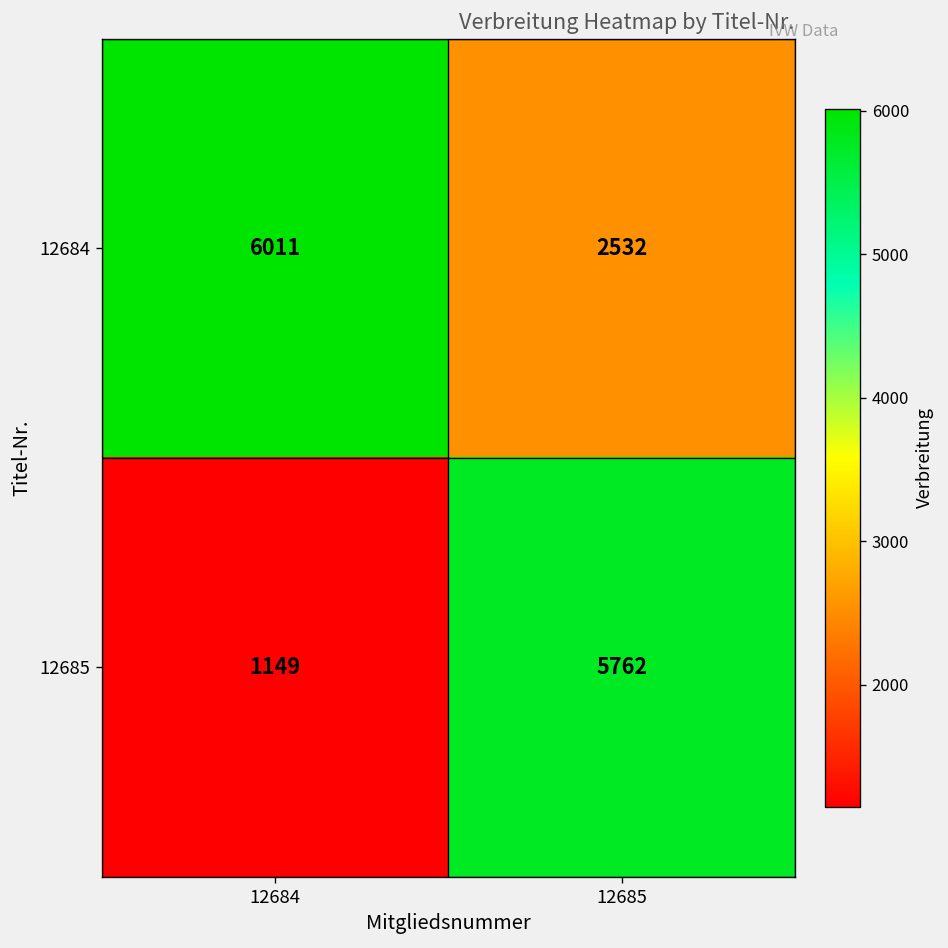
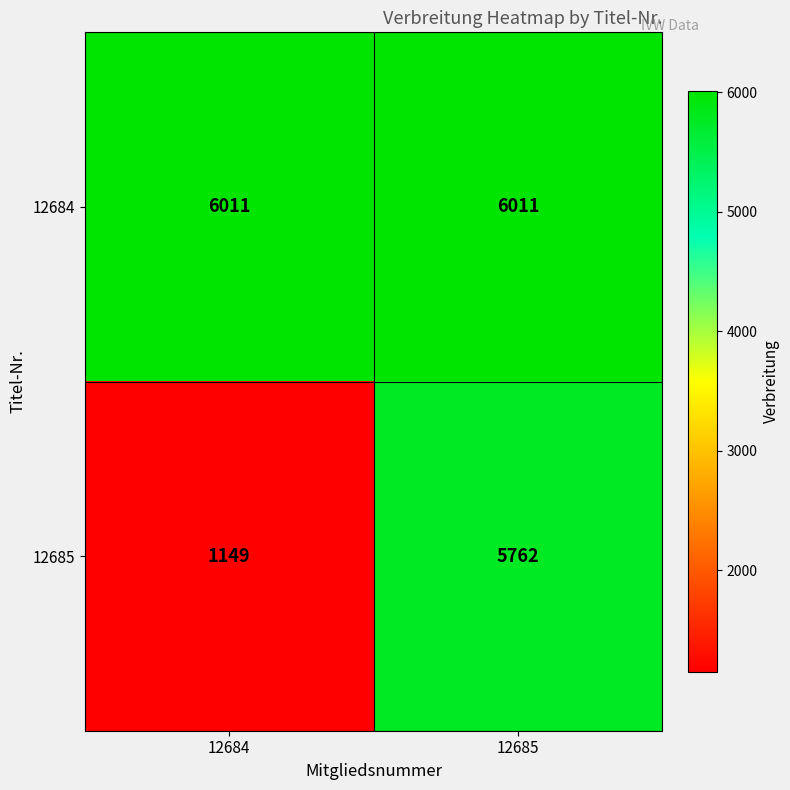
12684, 12685: 2532 -> 6011
